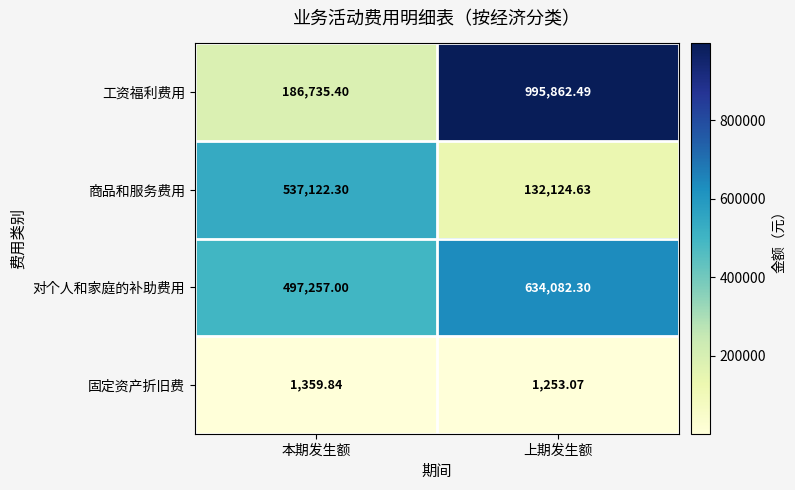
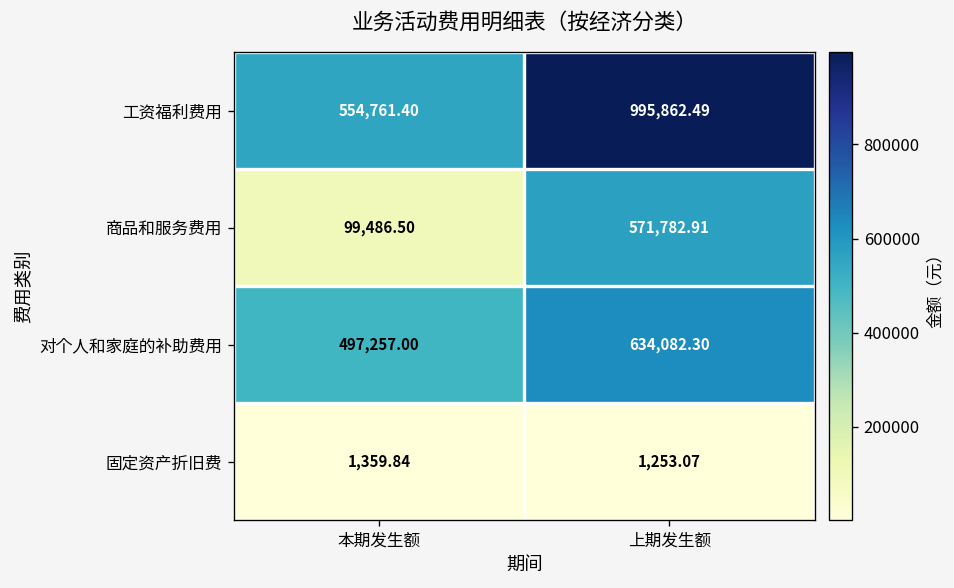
工资福利费用, 本期发生额: 186,735.40 -> 554,761.40
商品和服务费用, 本期发生额: 537,122.30 -> 99,486.50
商品和服务费用, 上期发生额: 132,124.63 -> 571,782.91
